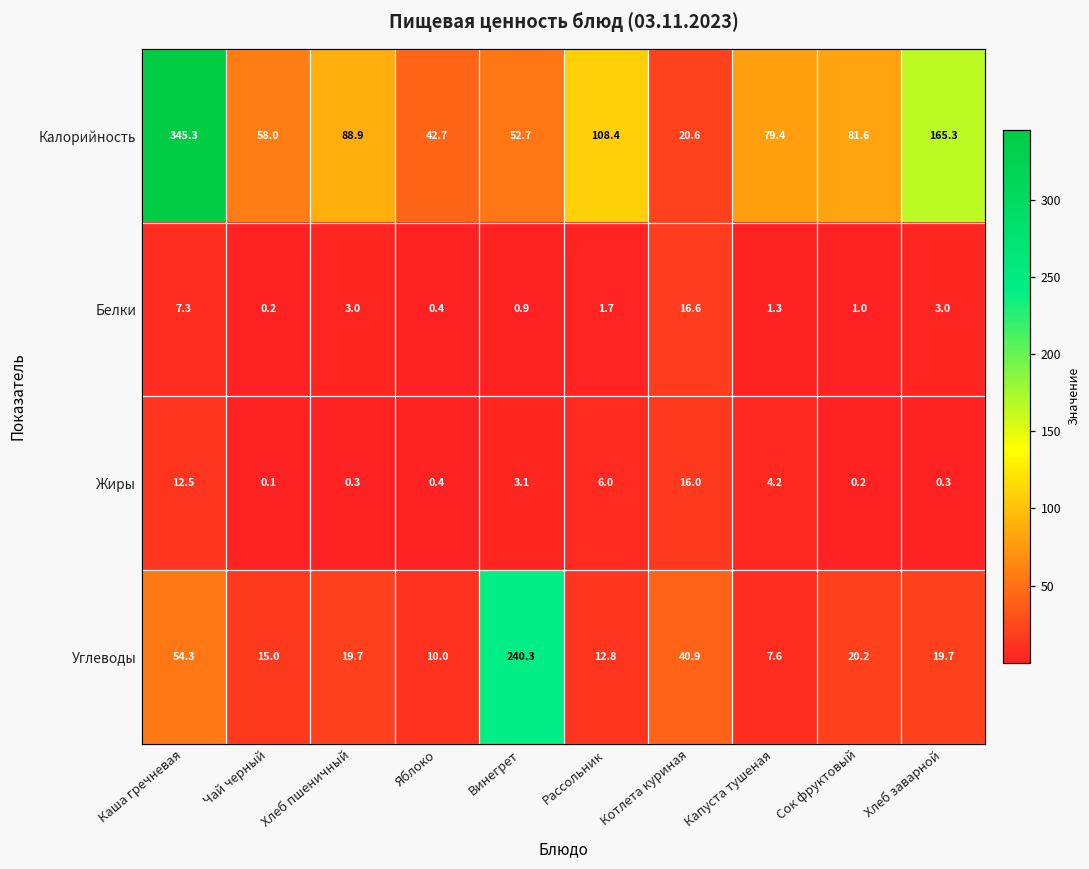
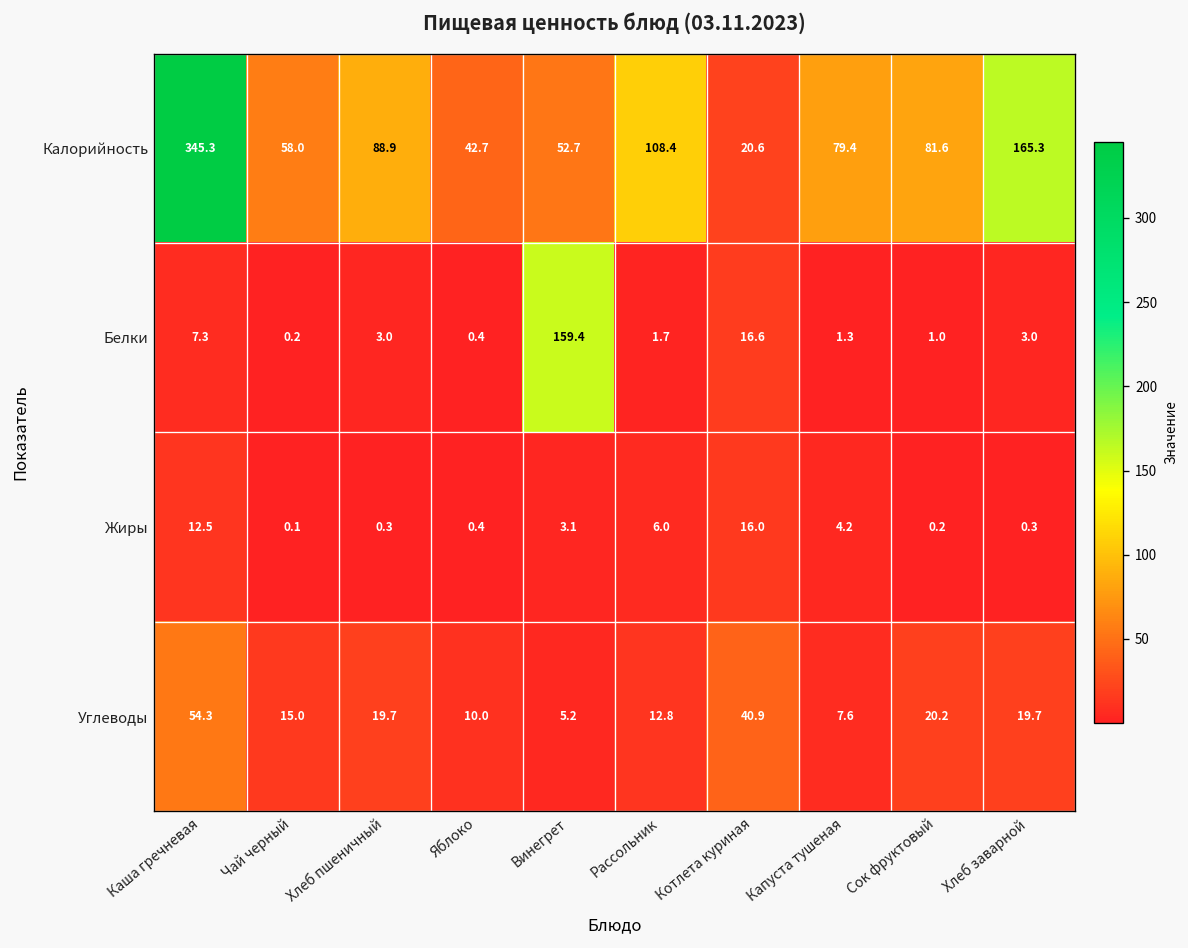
Белки, Винегрет: 0.9 -> 159.4
Углеводы, Винегрет: 240.3 -> 5.2
